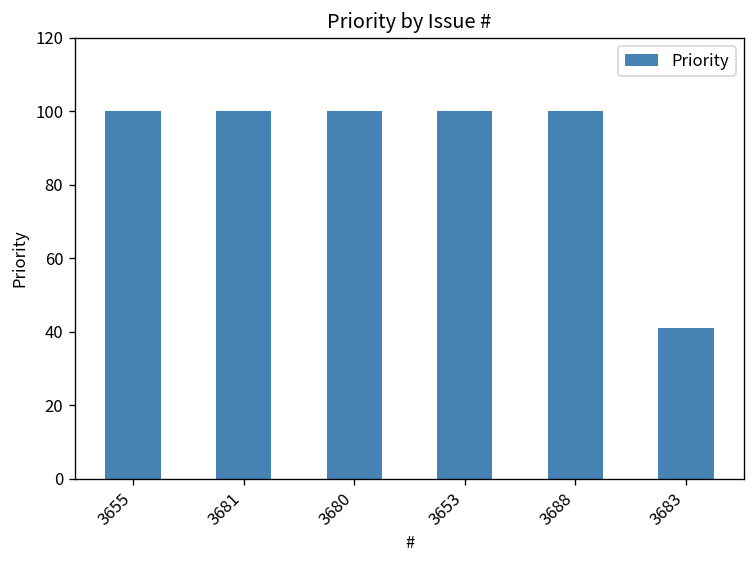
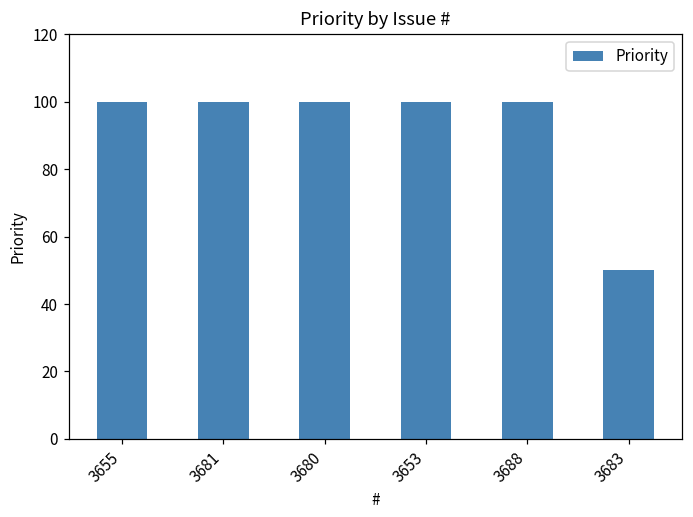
3683: 41 -> 50
